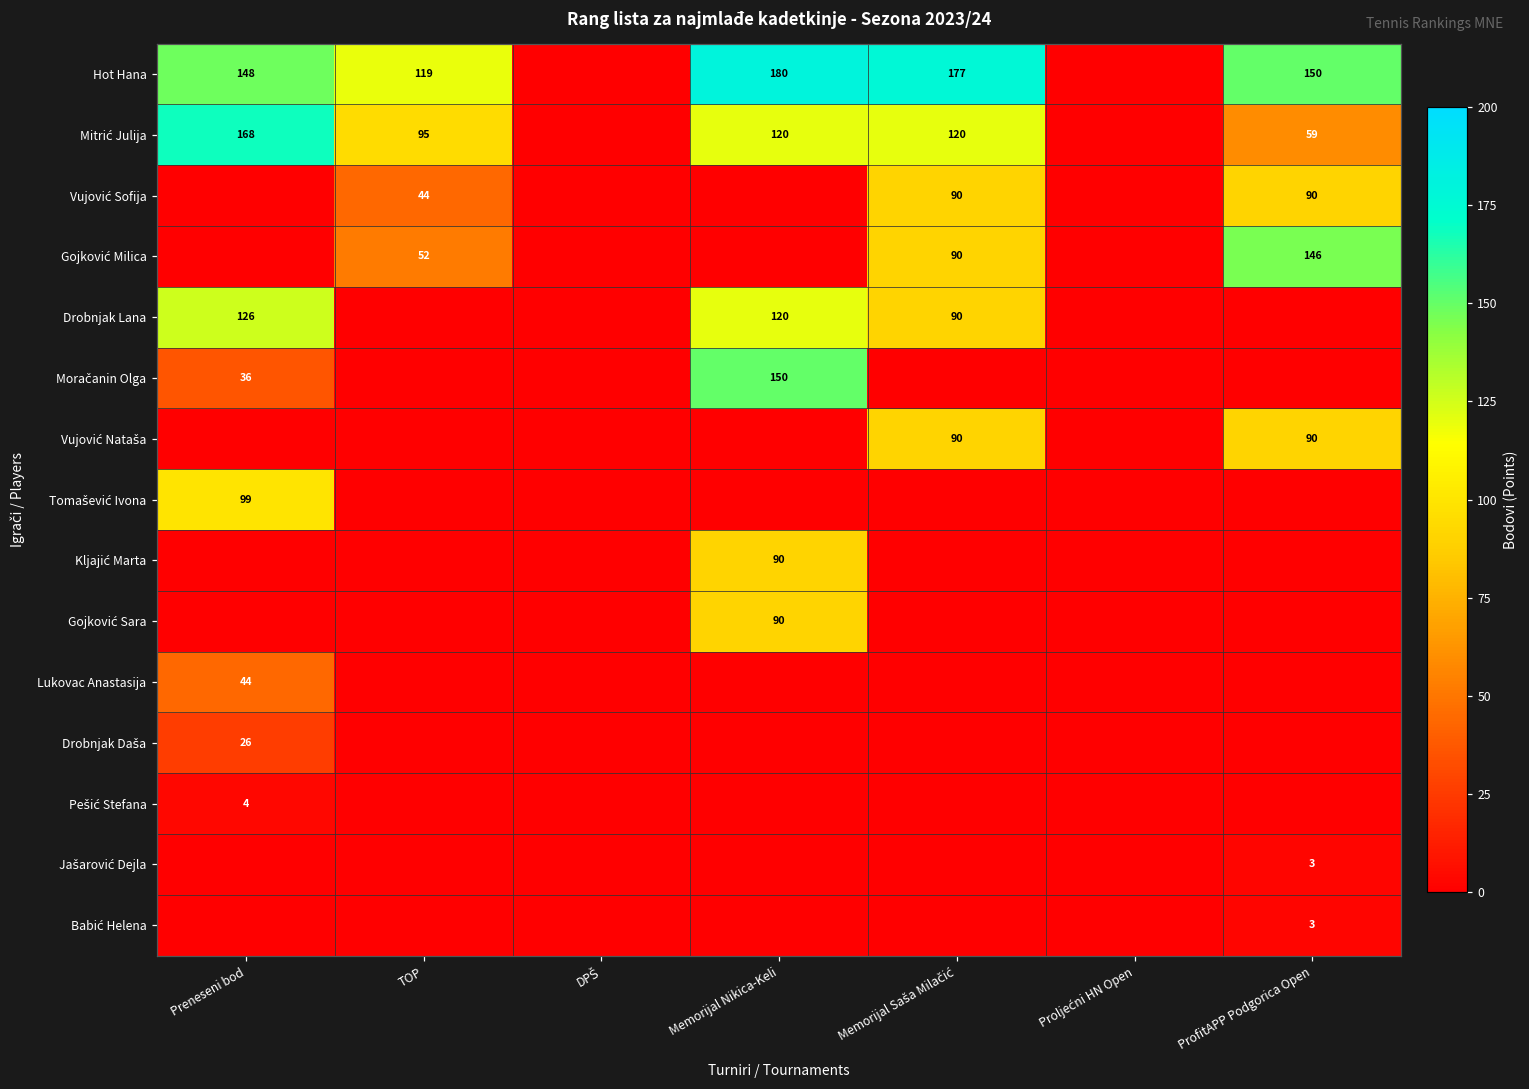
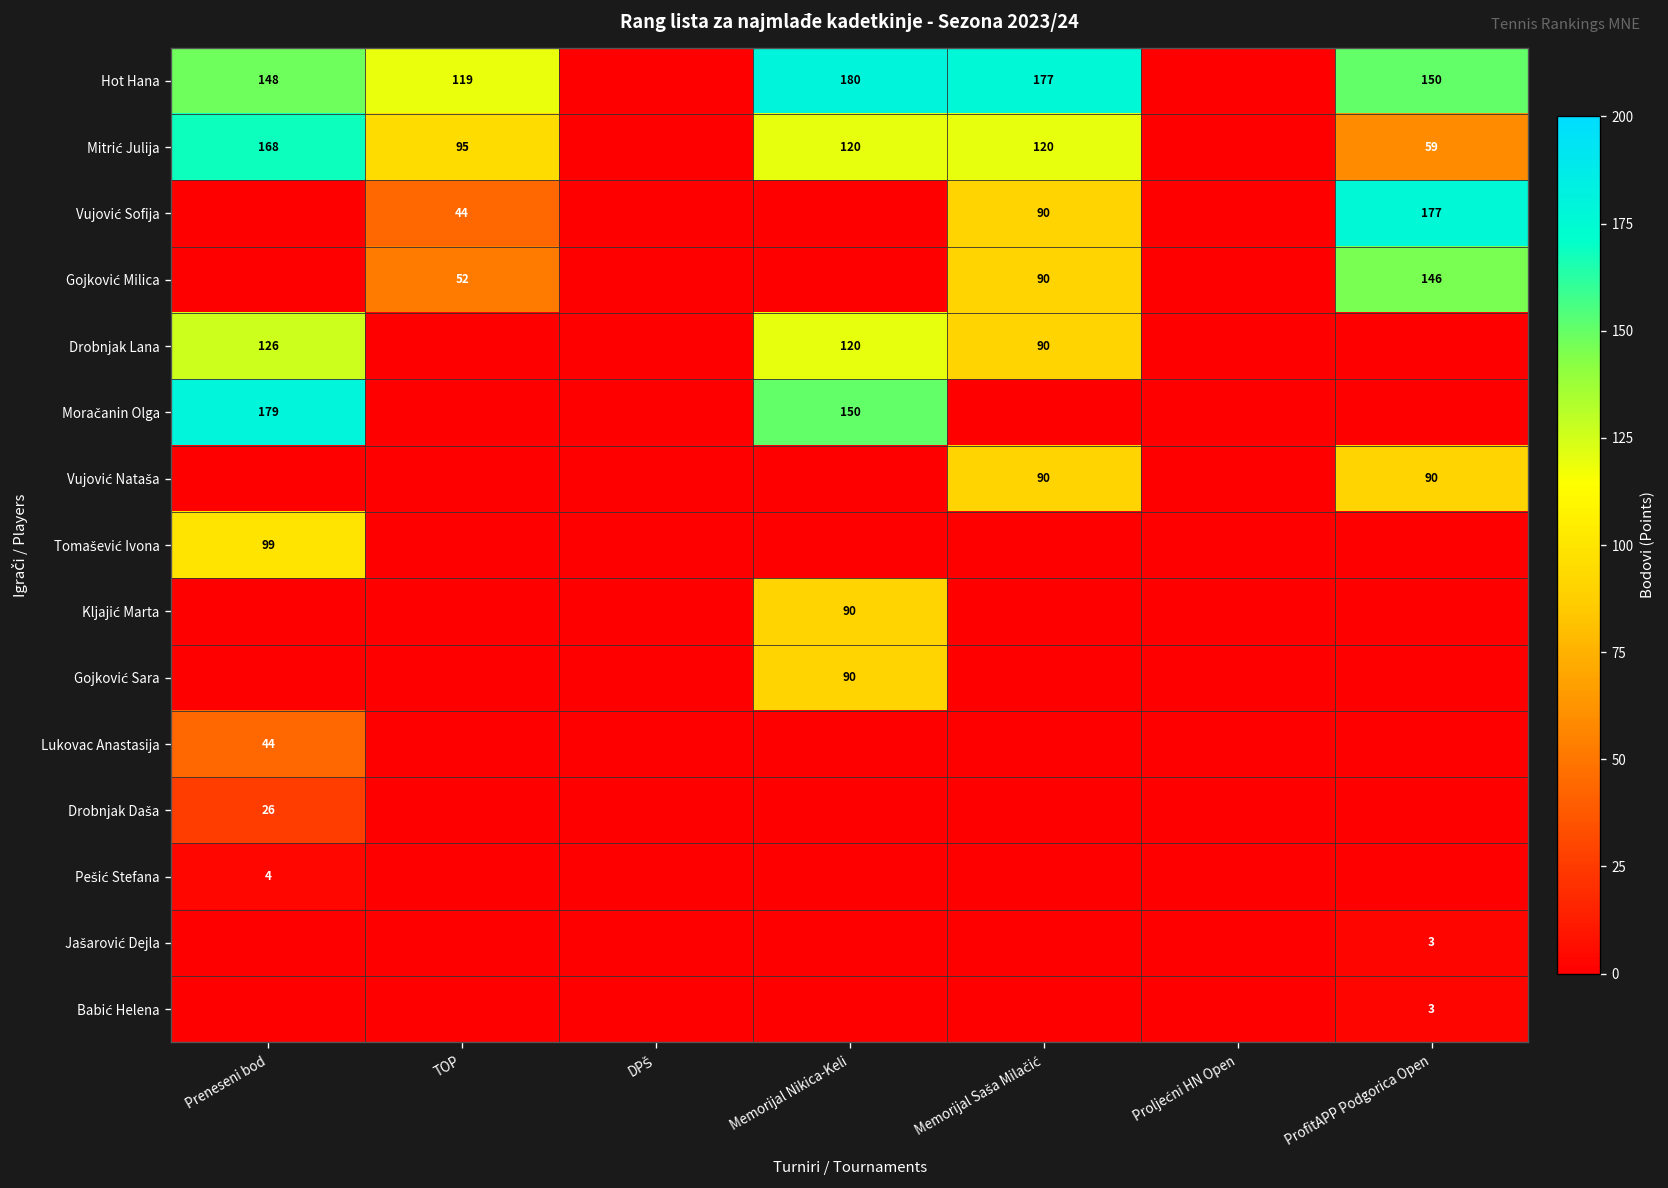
Vujović Sofija, ProfitAPP Podgorica Open: 90 -> 177
Moračanin Olga, Preneseni bod: 36 -> 179
